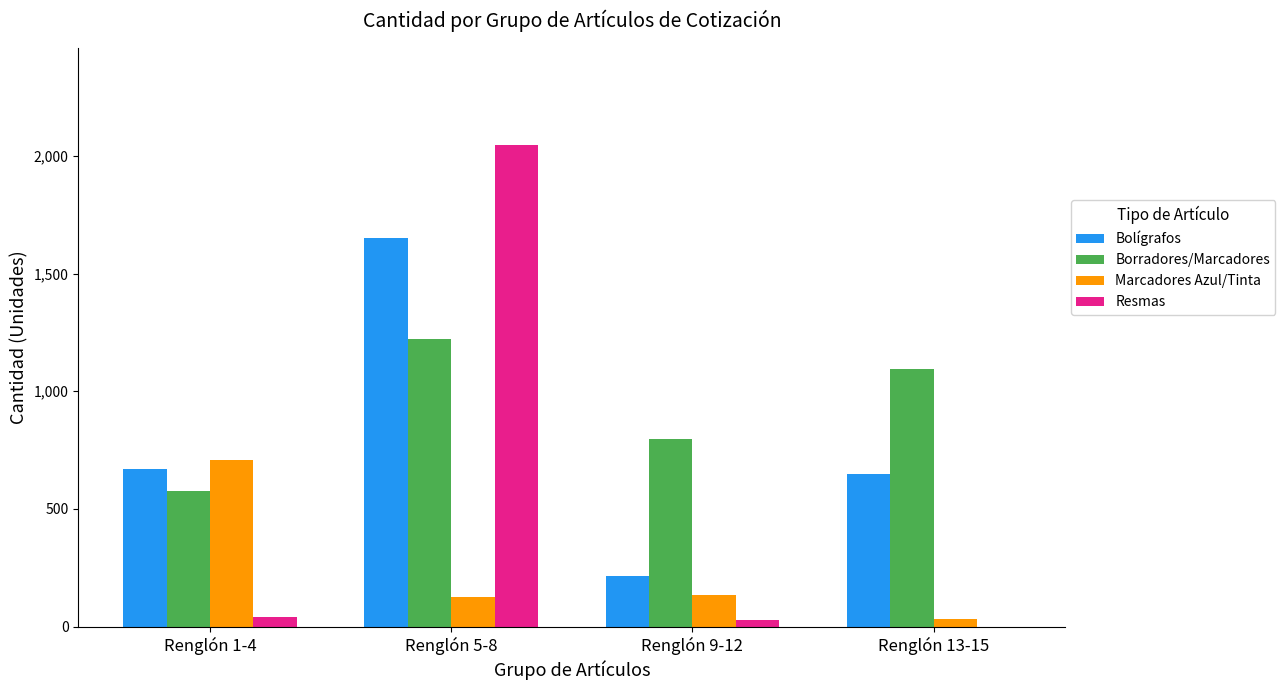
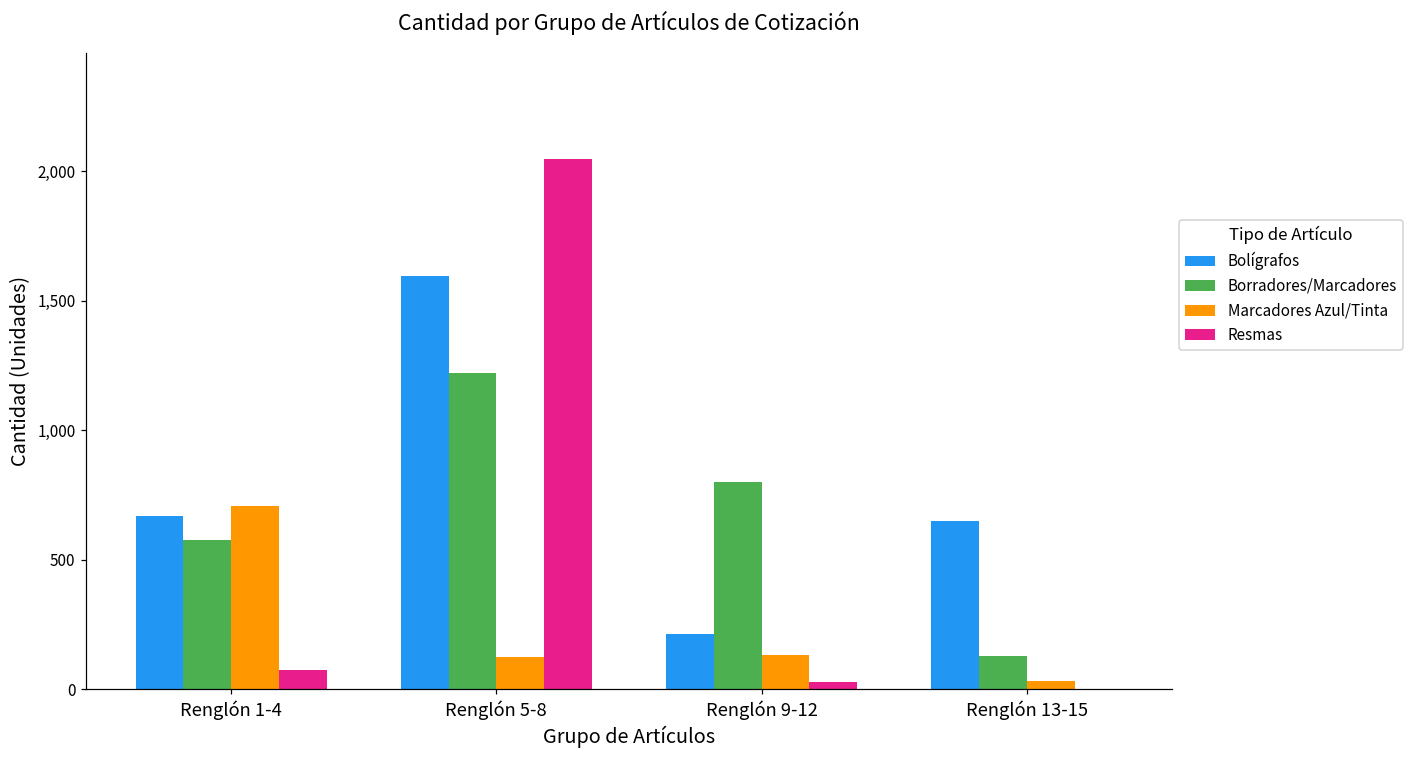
Resmas, Renglón 1-4: 40 -> 80
Bolígrafos, Renglón 5-8: 1,650 -> 1,600
Borradores/Marcadores, Renglón 13-15: 1,090 -> 130
